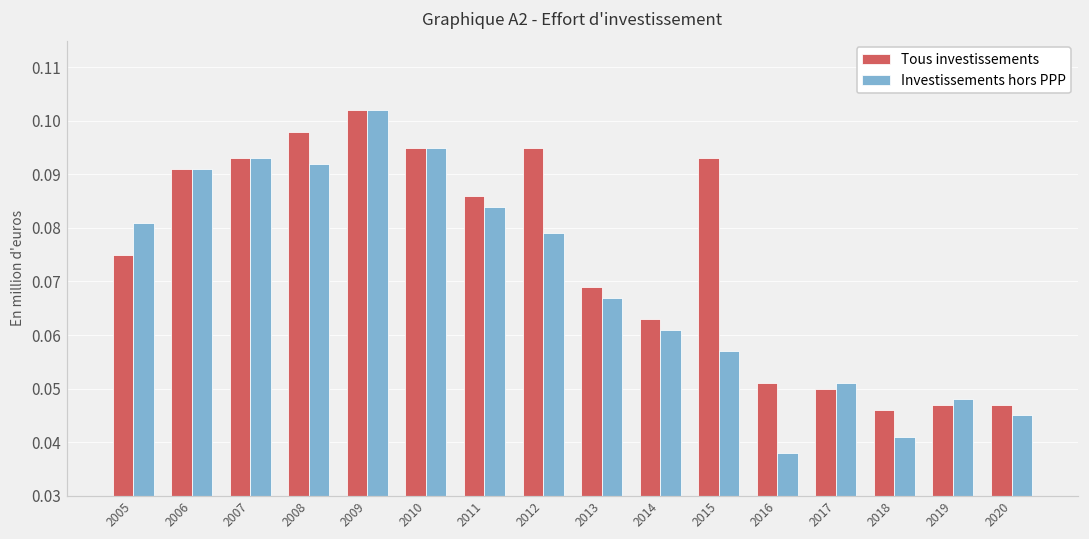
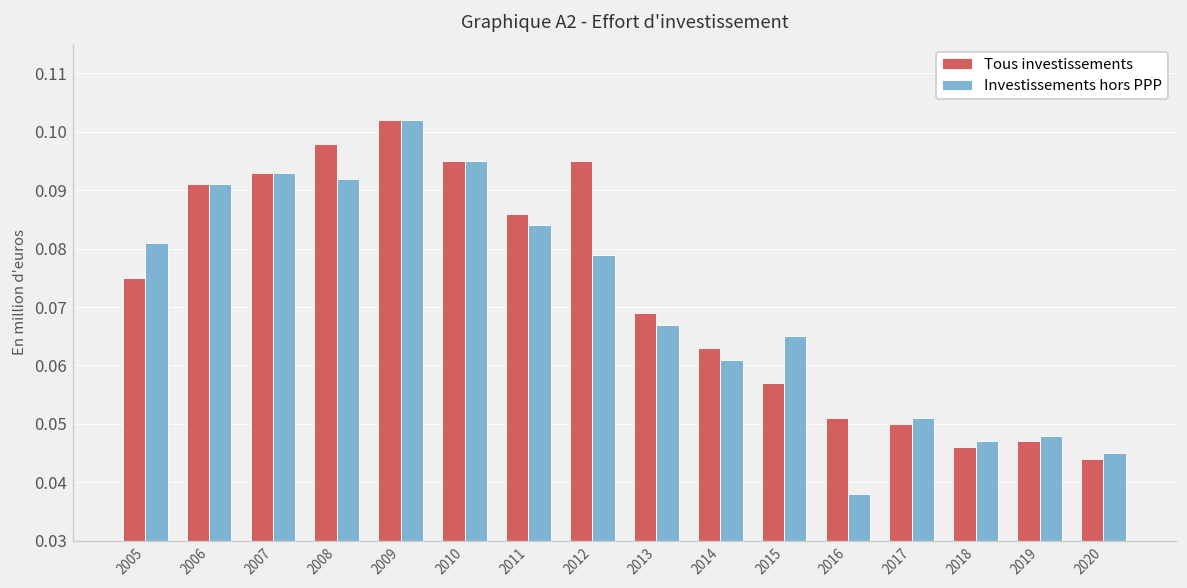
Tous investissements, 2015: 0.093 -> 0.057
Investissements hors PPP, 2015: 0.057 -> 0.065
Investissements hors PPP, 2018: 0.041 -> 0.047
Tous investissements, 2020: 0.047 -> 0.044
